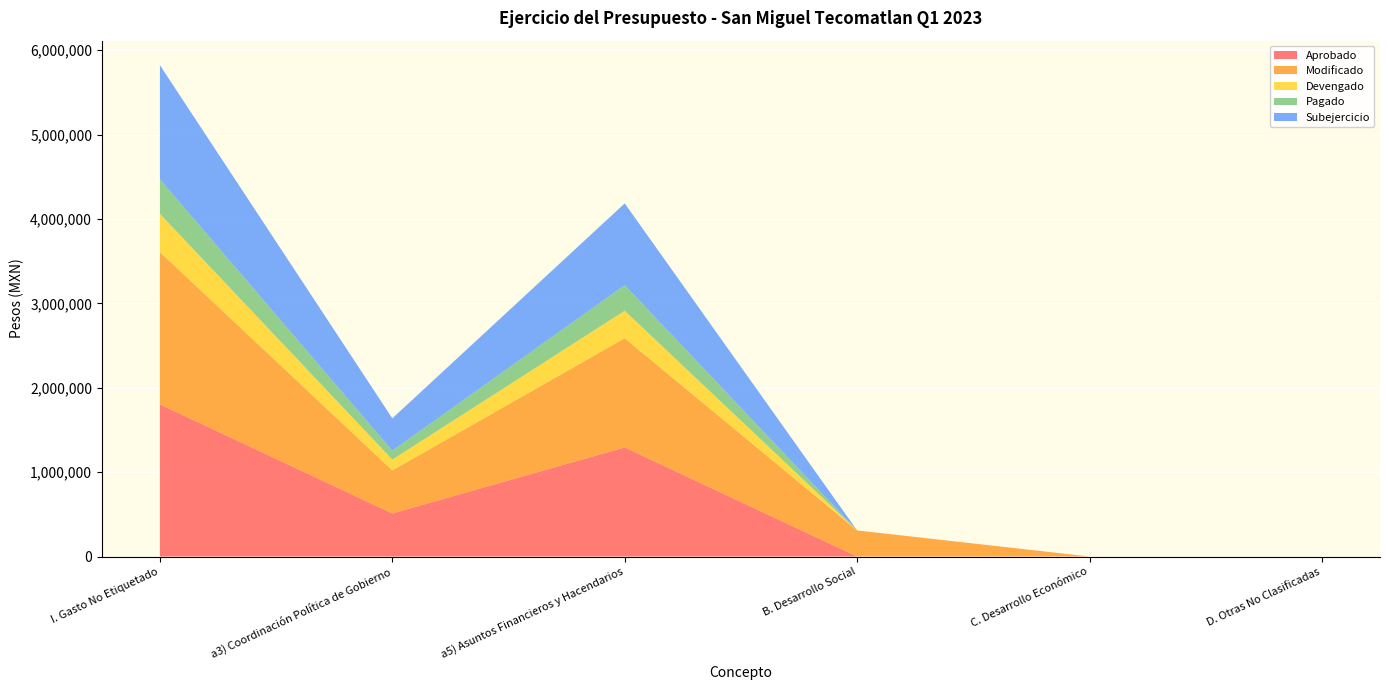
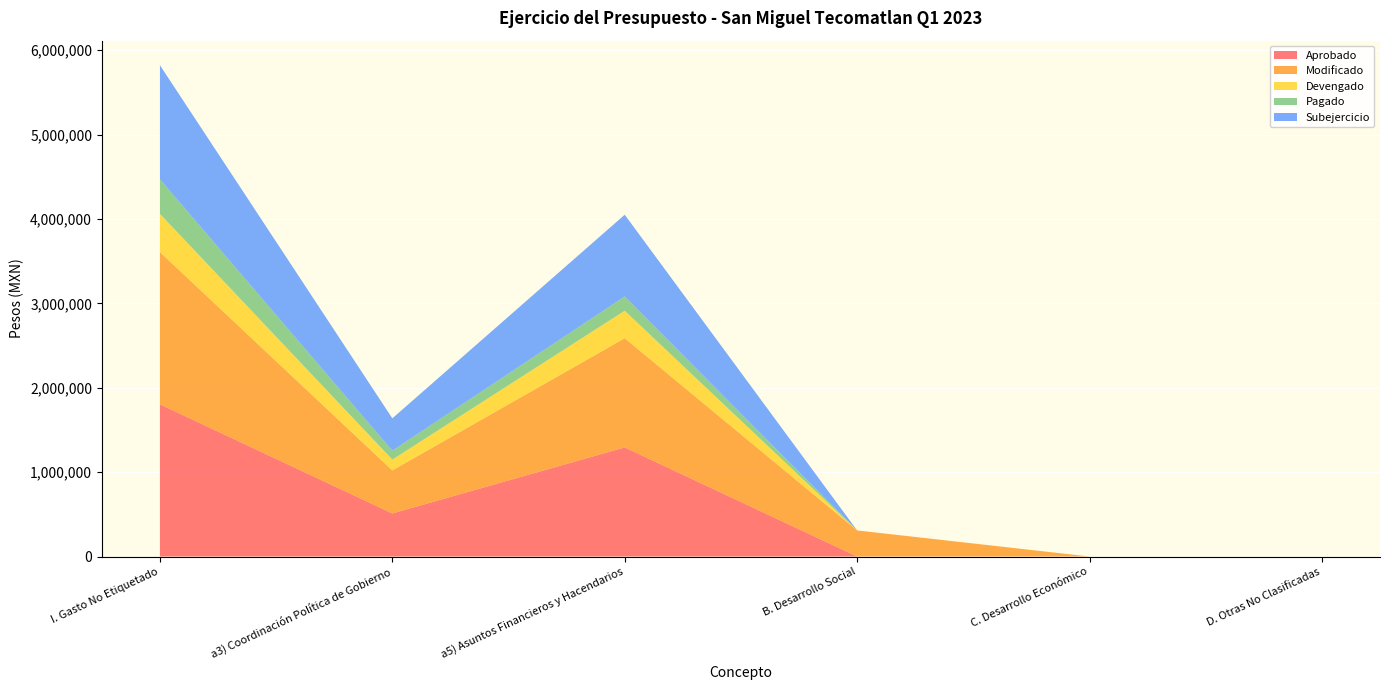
Pagado, a5) Asuntos Financieros y Hacendarios: 300,000 -> 200,000
